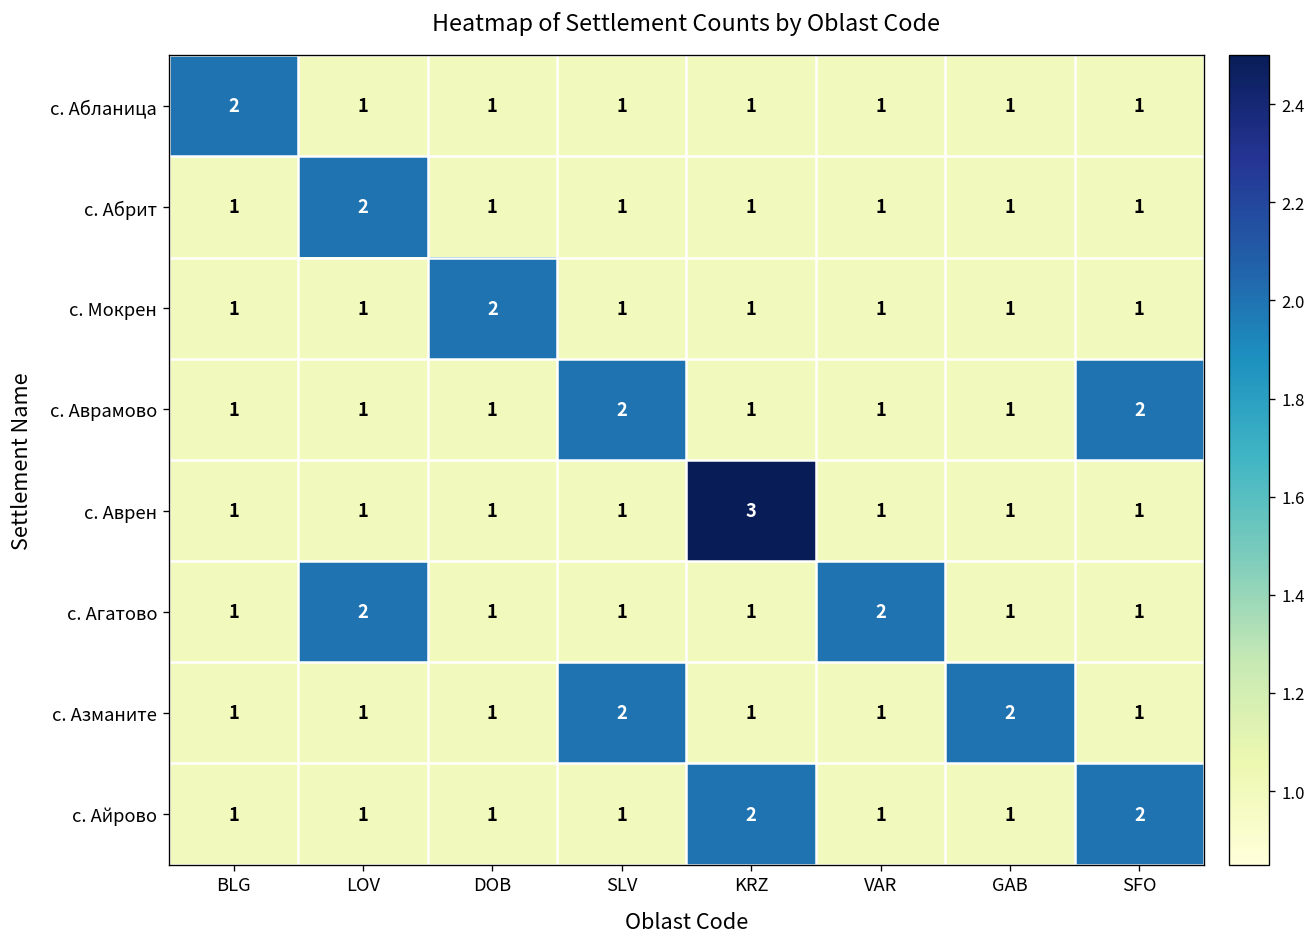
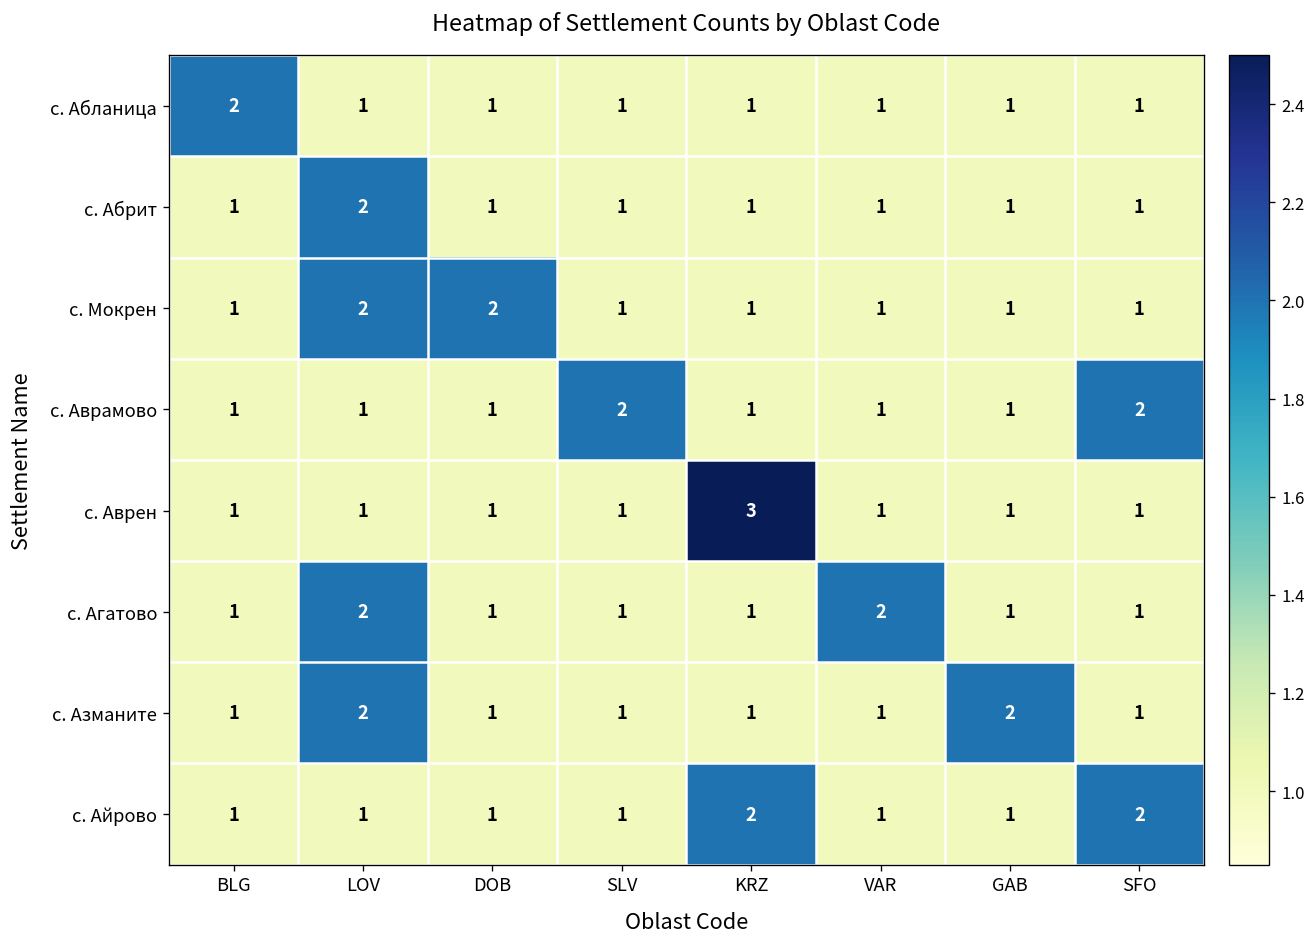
с. Мокрен, LOV: 1 -> 2
с. Азманите, LOV: 1 -> 2
с. Азманите, SLV: 2 -> 1
